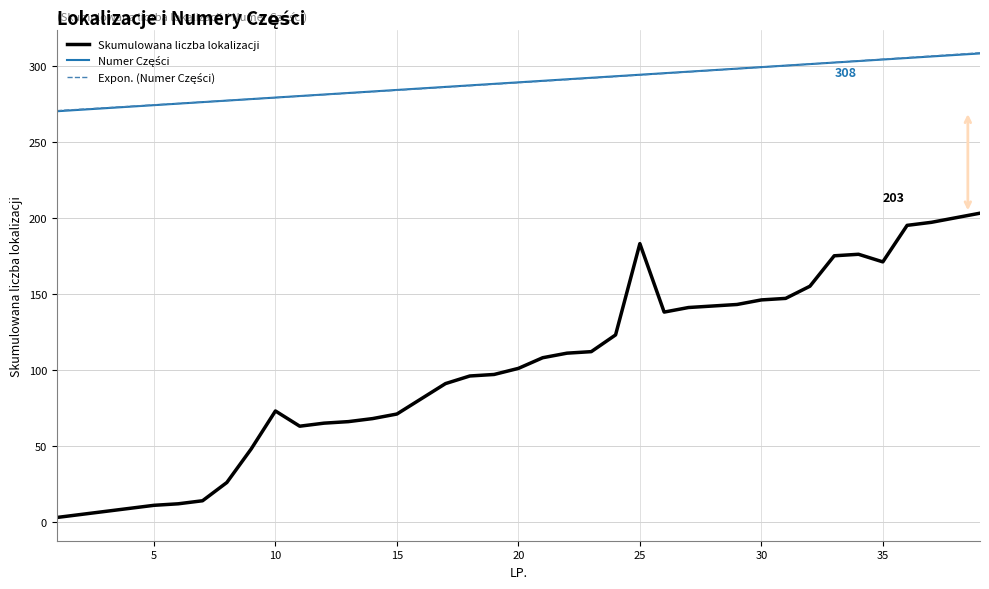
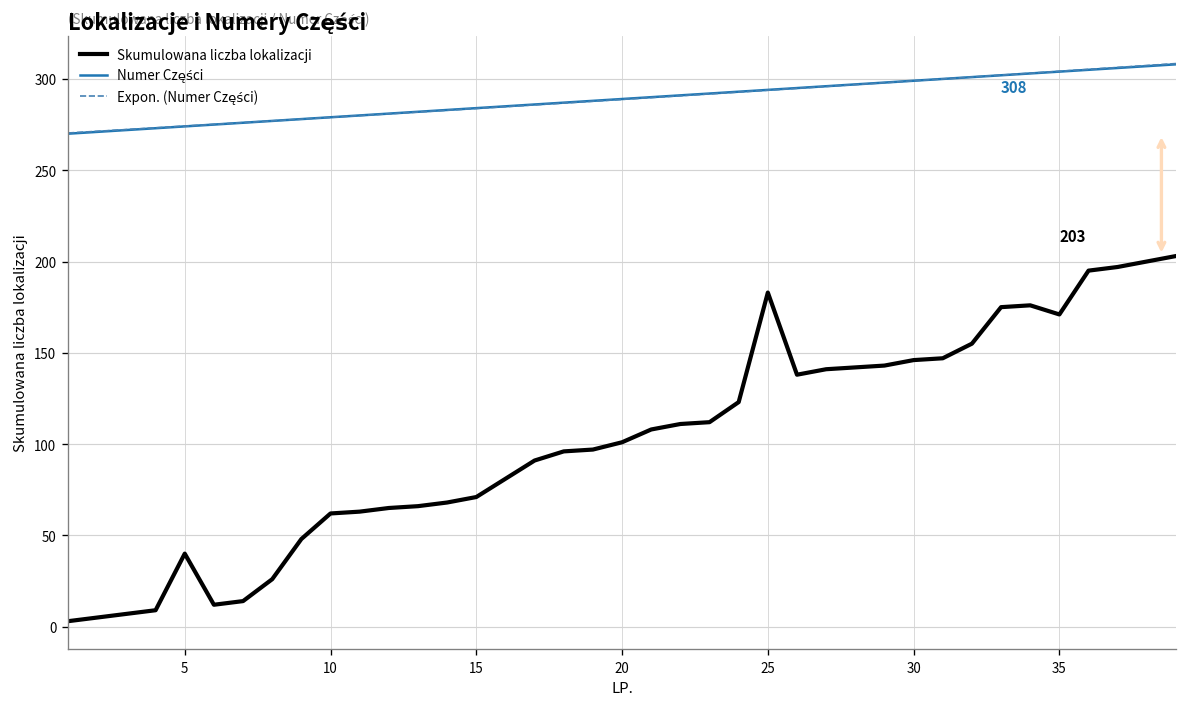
Skumulowana liczba lokalizacji, 5: 11 -> 40
Skumulowana liczba lokalizacji, 10: 73 -> 62
